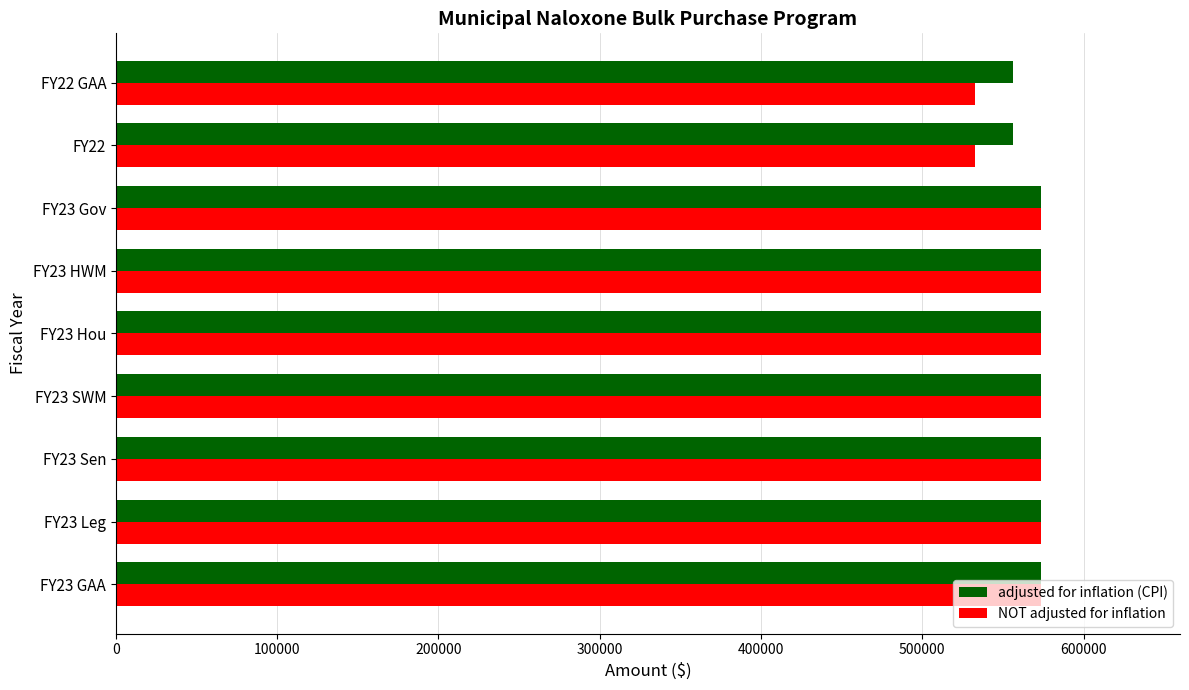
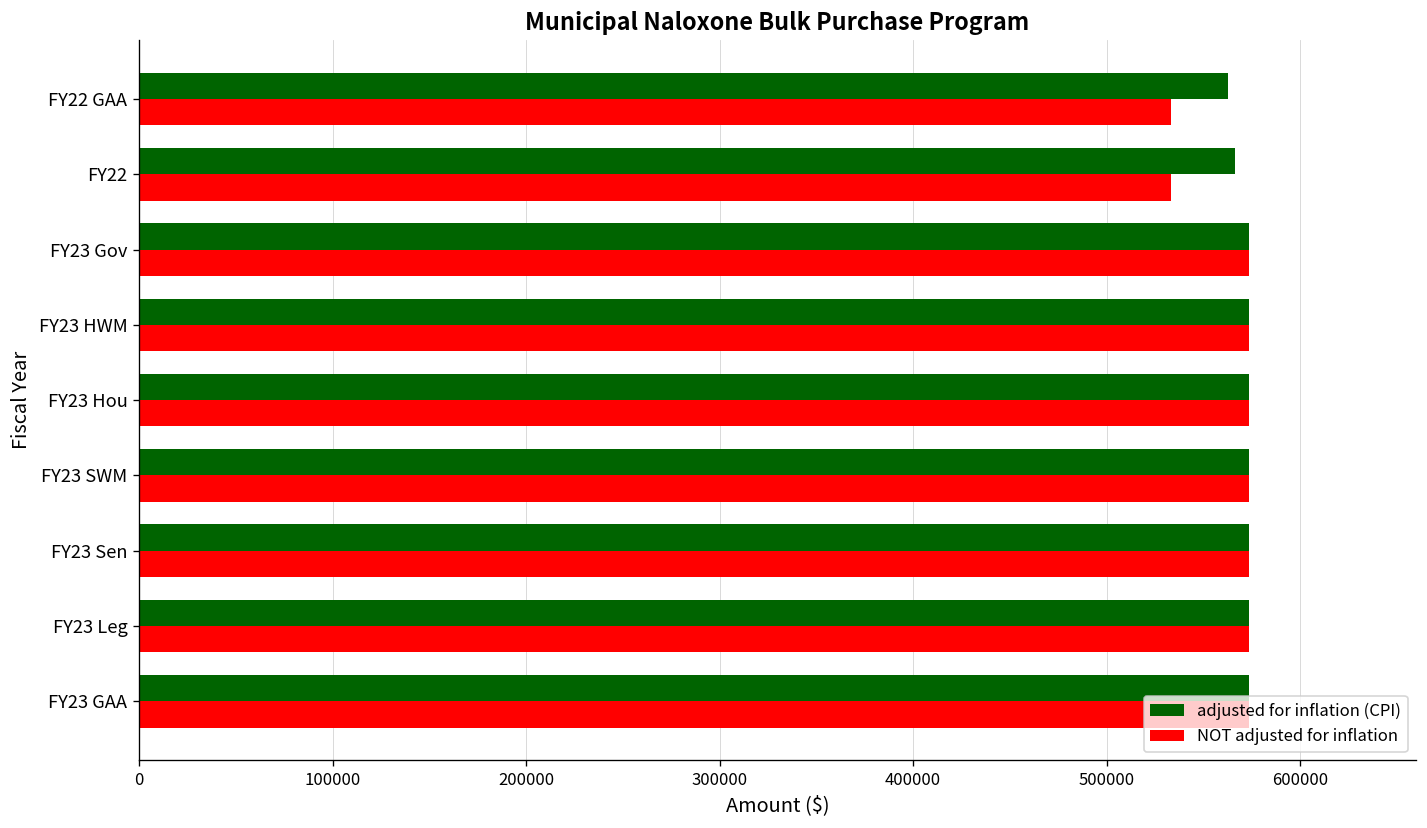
adjusted for inflation (CPI), FY22 GAA: 556000 -> 563000
adjusted for inflation (CPI), FY22: 556000 -> 566000
